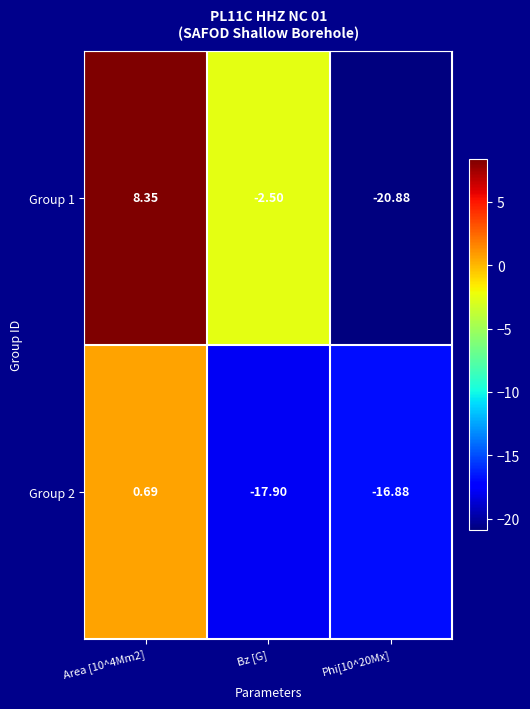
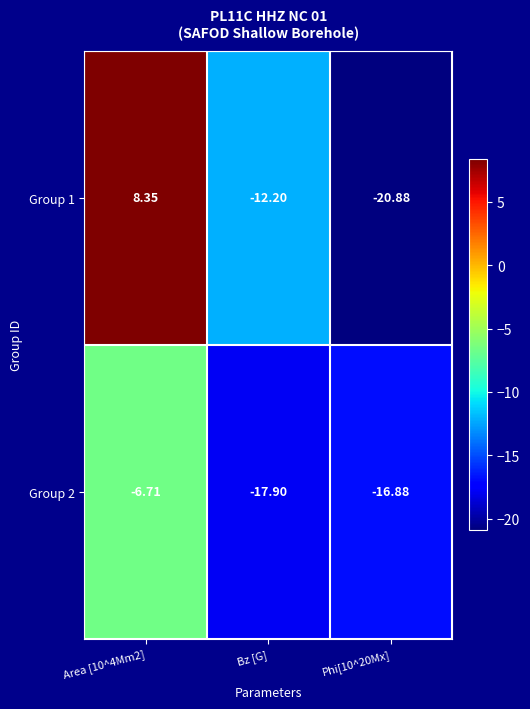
Group 1, Bz [G]: -2.50 -> -12.20
Group 2, Area [10^4Mm2]: 0.69 -> -6.71
